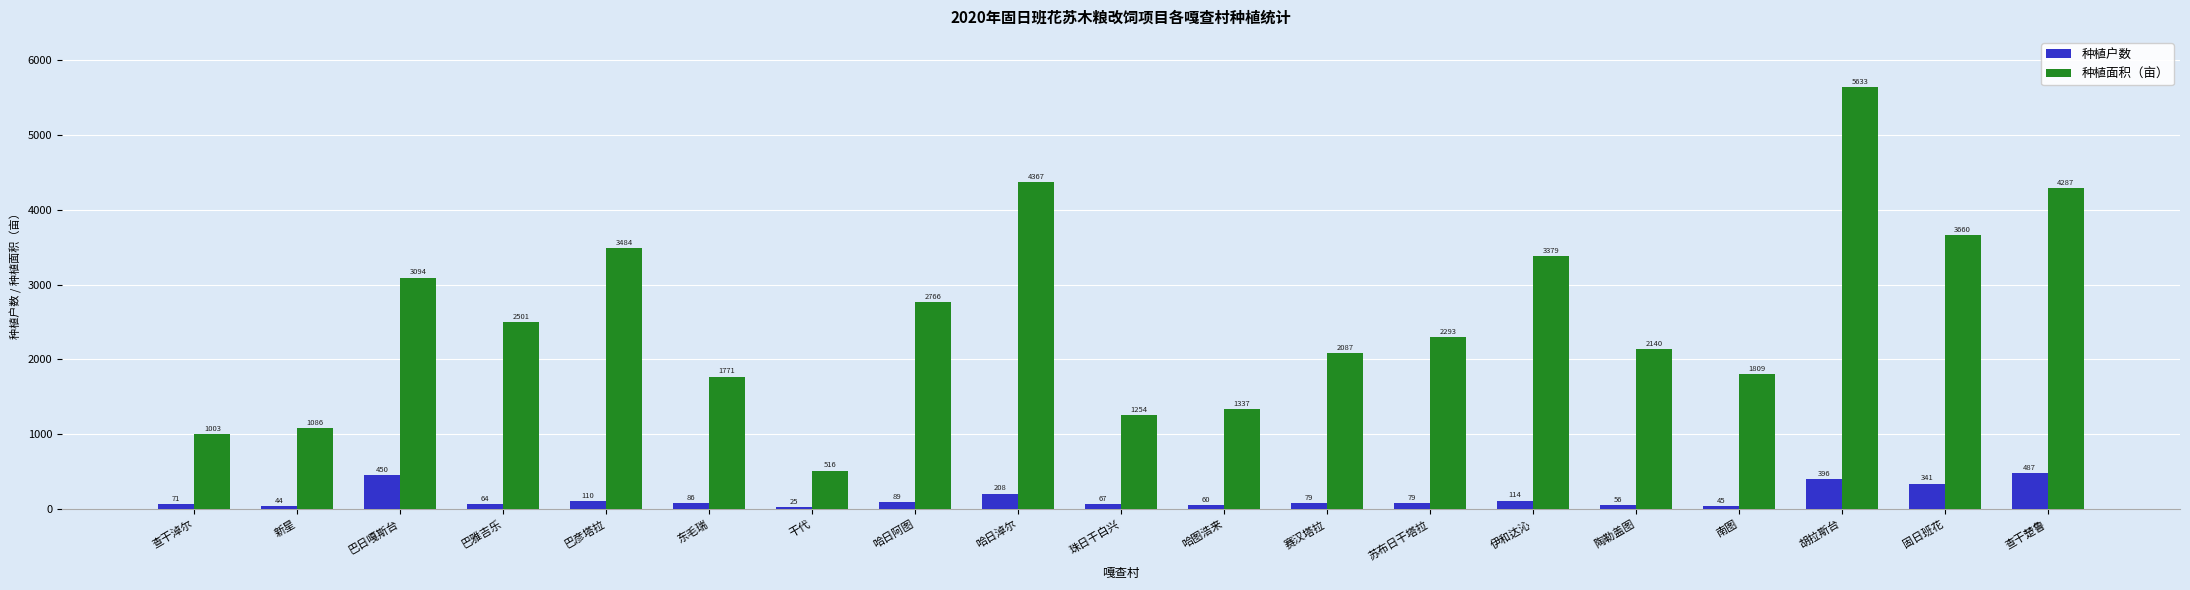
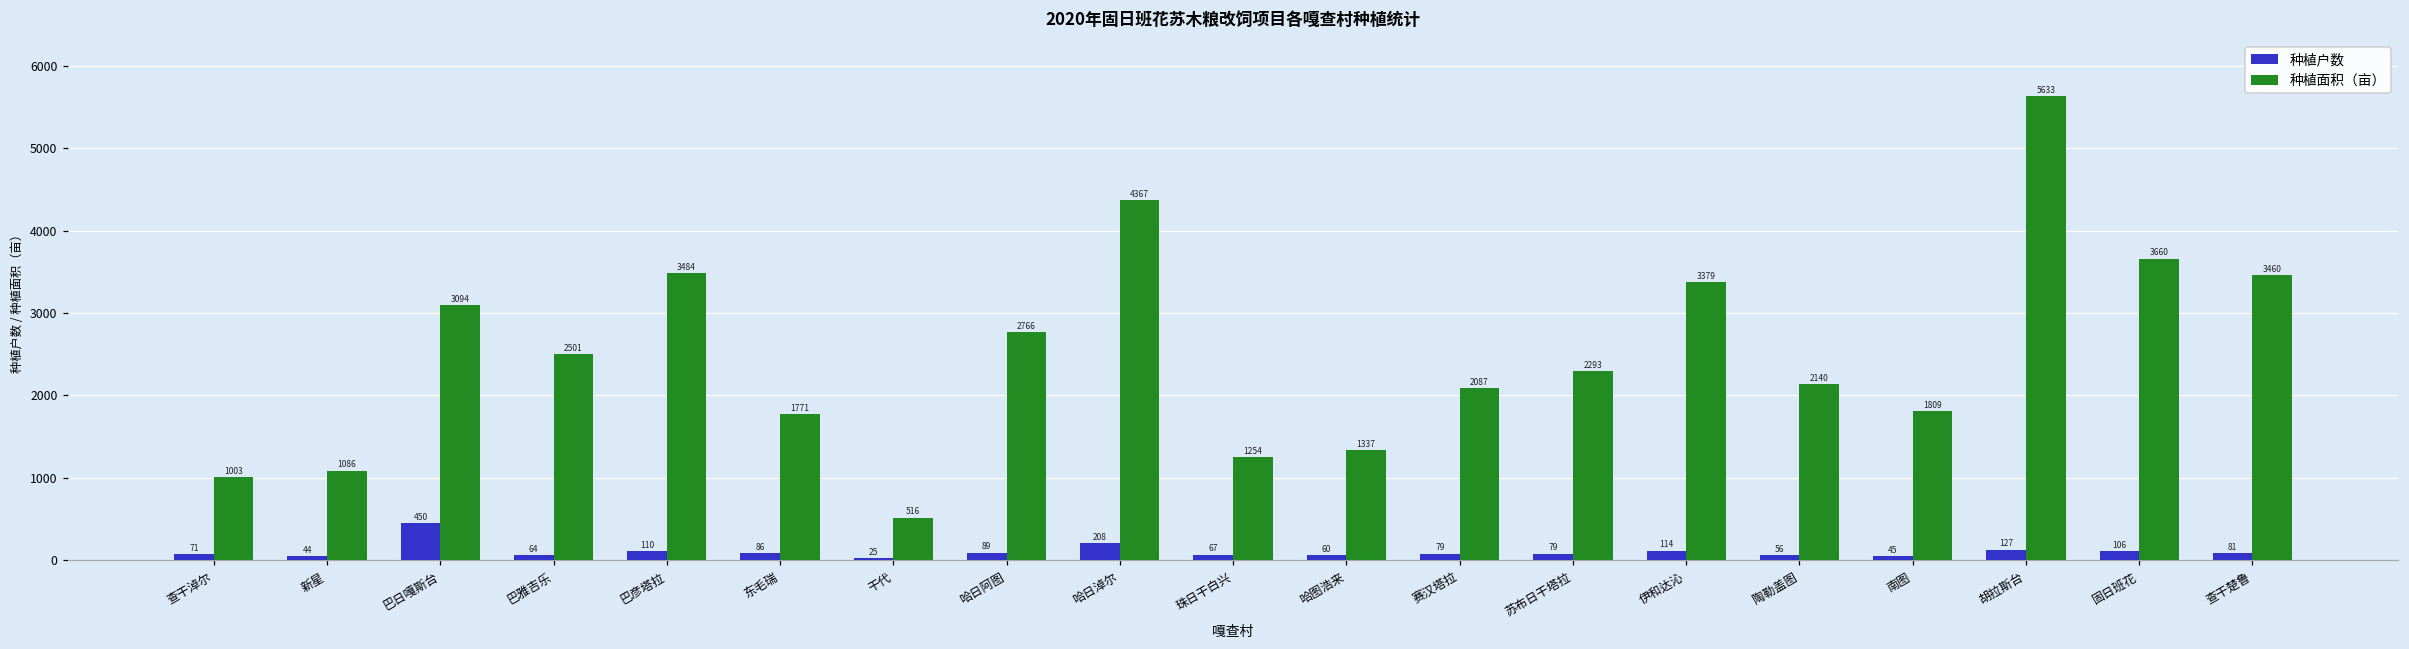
种植户数, 胡拉斯台: 396 -> 127
种植户数, 固日班花: 341 -> 106
种植户数, 查干楚鲁: 487 -> 81
种植面积（亩）, 查干楚鲁: 4287 -> 3460
